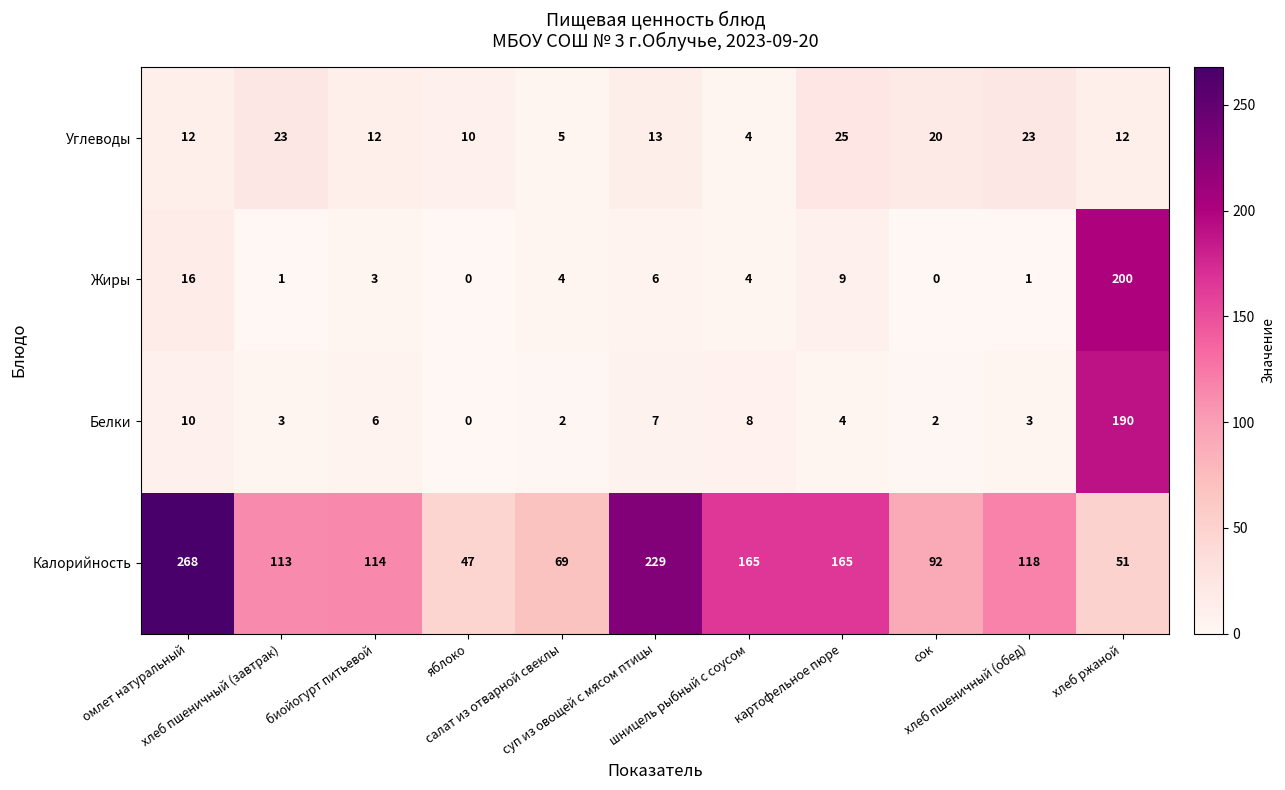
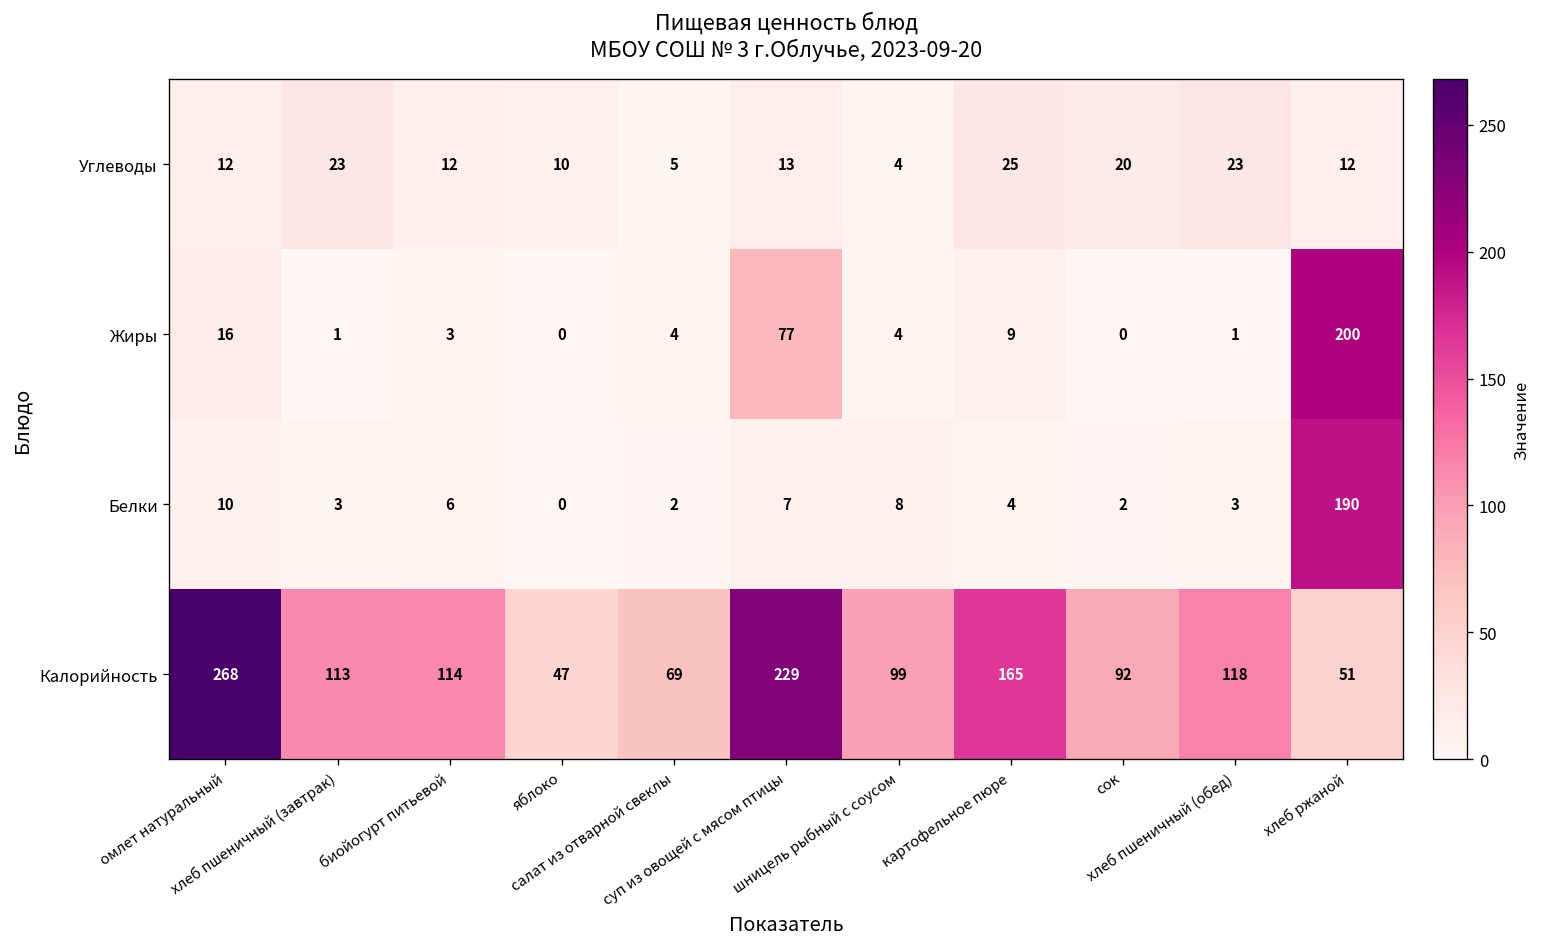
Жиры, суп из овощей с мясом птицы: 6 -> 77
Калорийность, шницель рыбный с соусом: 165 -> 99
